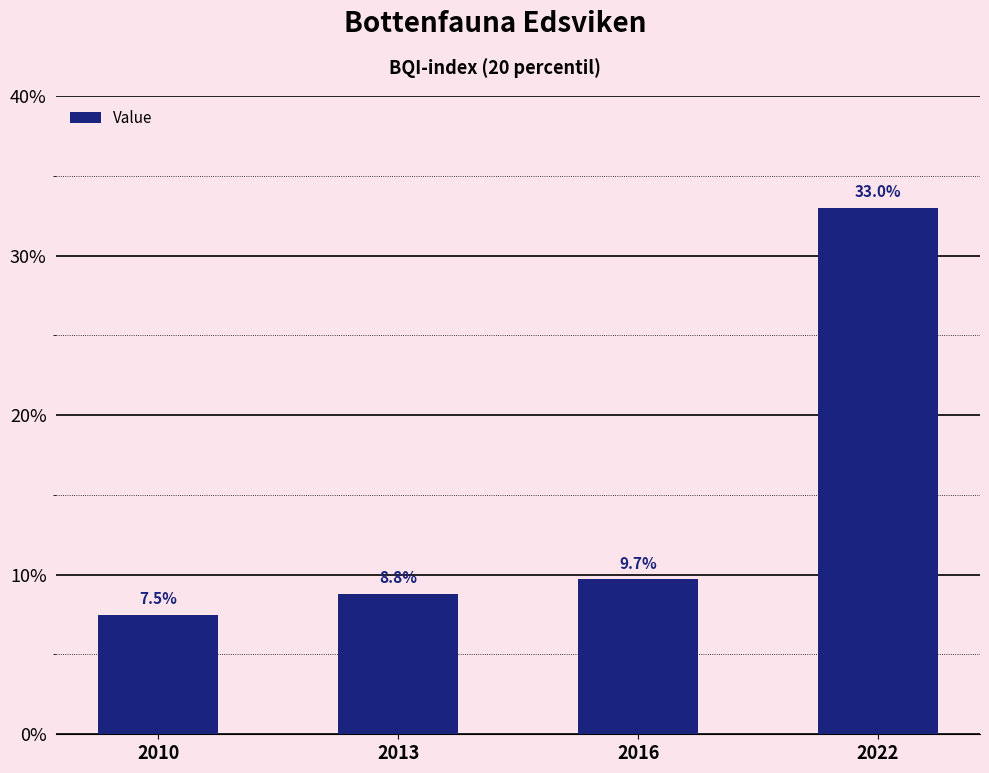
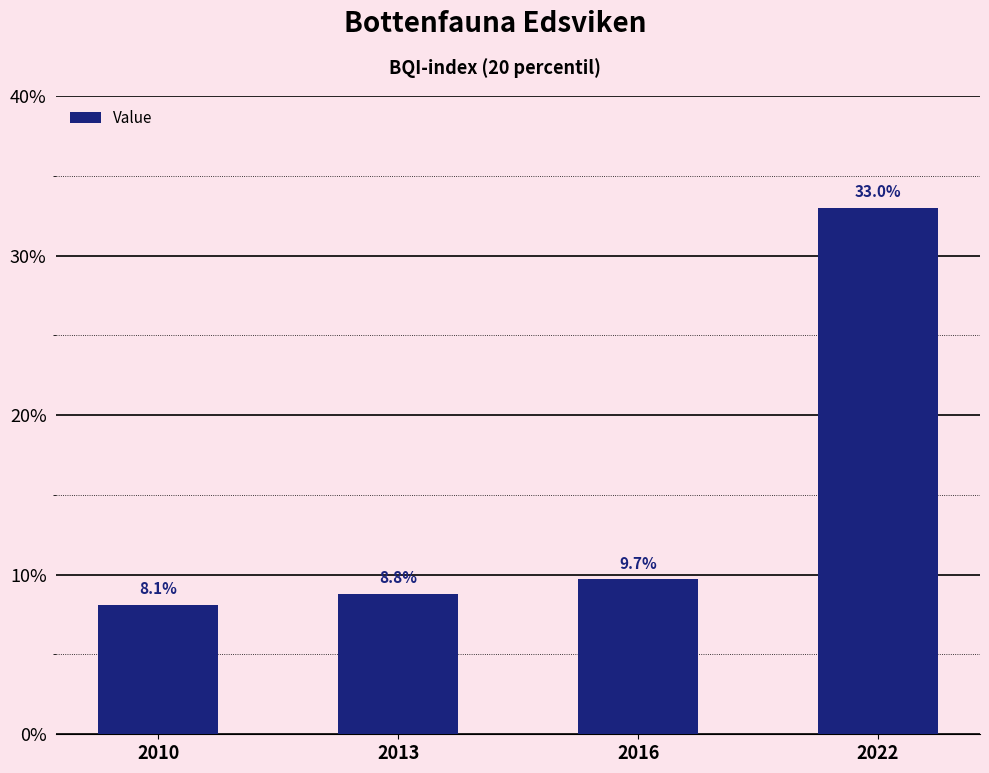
2010: 7.5% -> 8.1%
